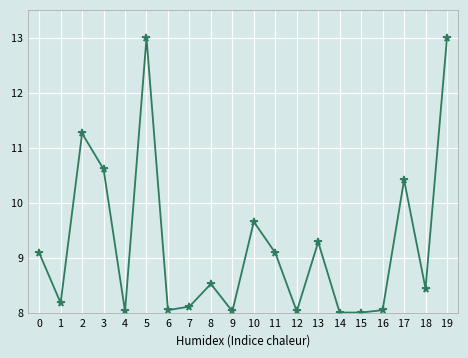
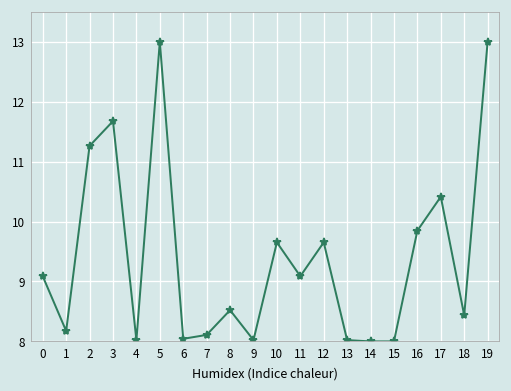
3: 10.6 -> 11.7
12: 8.0 -> 9.7
13: 9.3 -> 8.0
16: 8.0 -> 9.8
